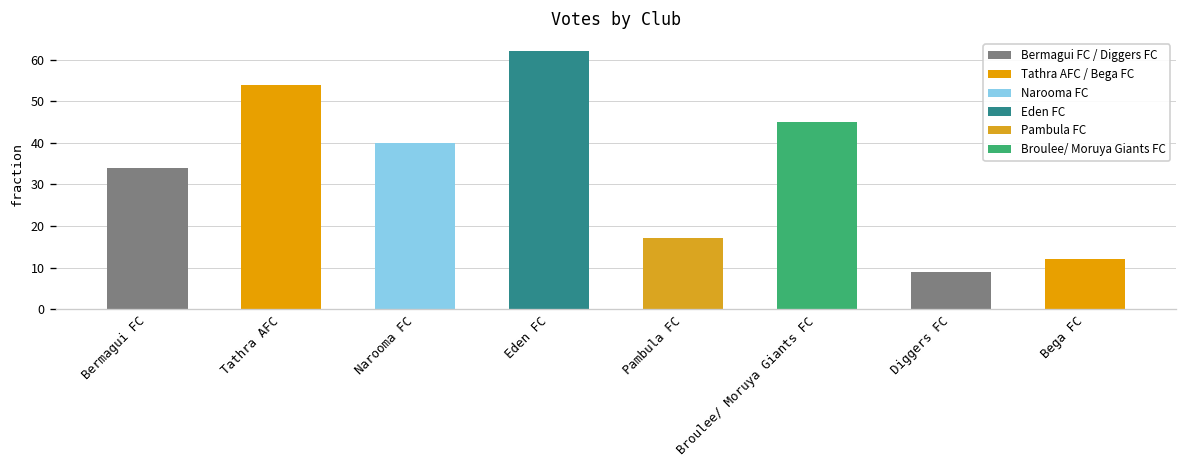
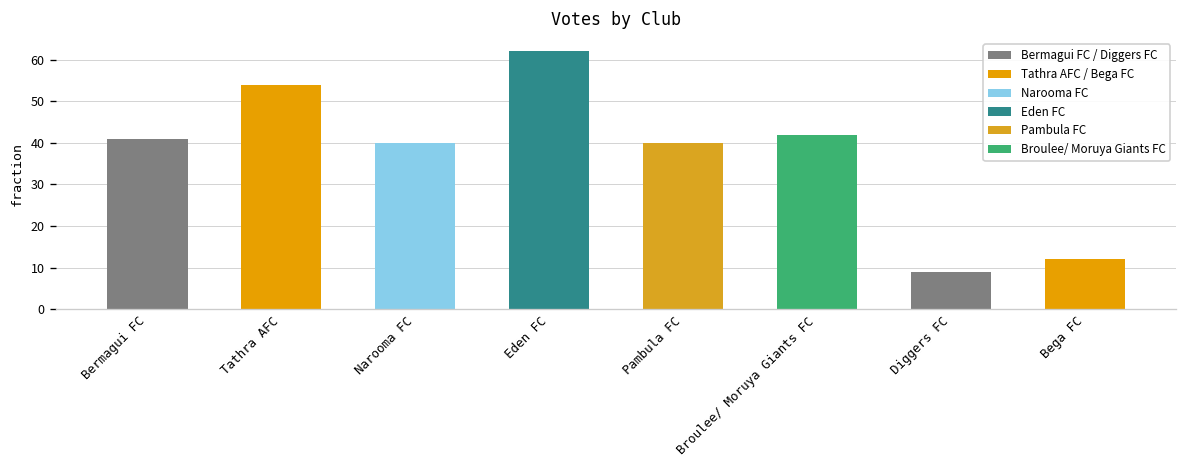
Bermagui FC: 34 -> 41
Pambula FC: 17 -> 40
Broulee/ Moruya Giants FC: 45 -> 42
